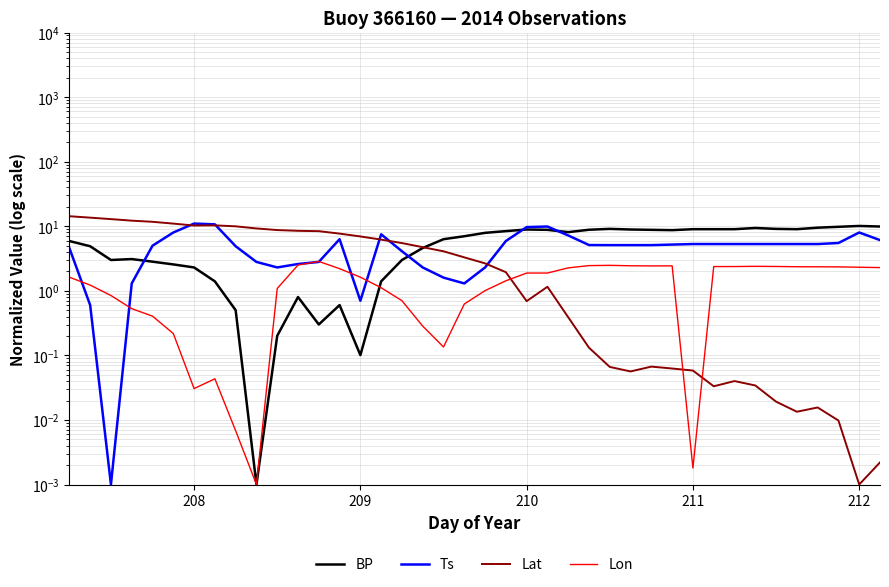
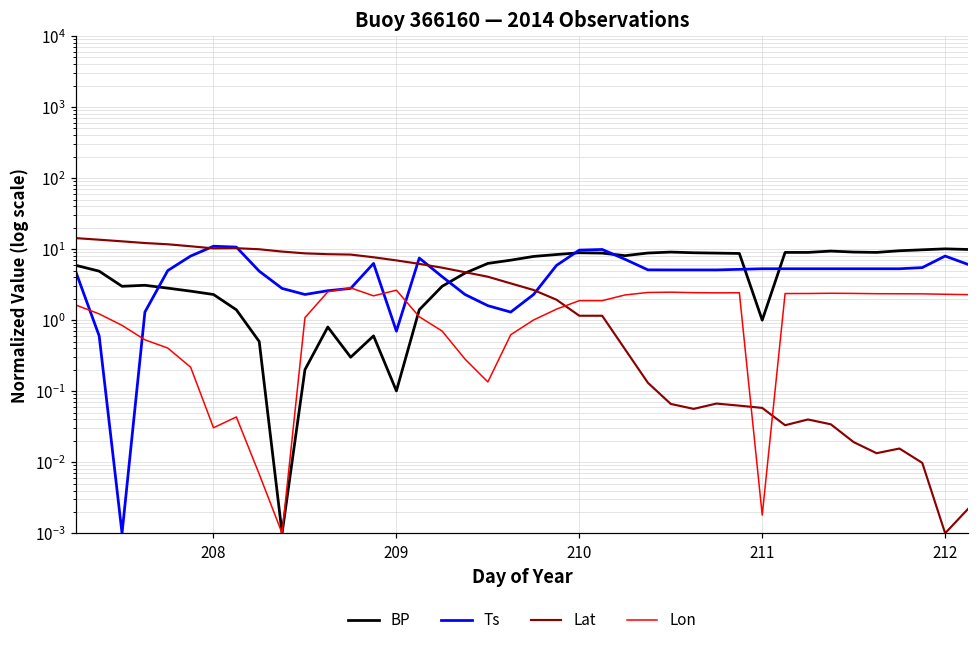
Lon, 209: 1.6 -> 2.6
Lat, 210: 0.7 -> 1.2
BP, 211: 9 -> 1.0
